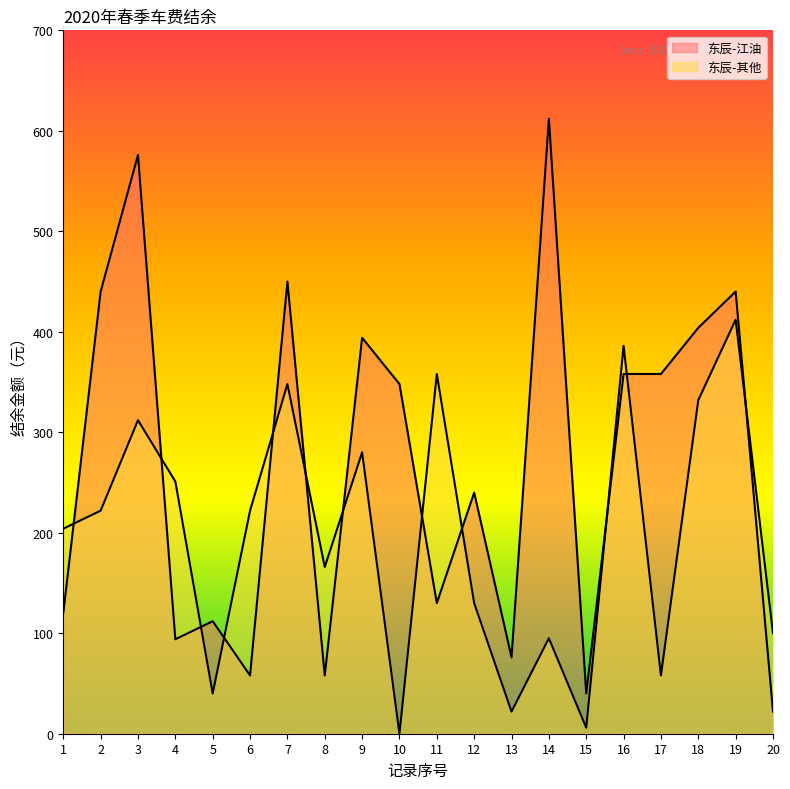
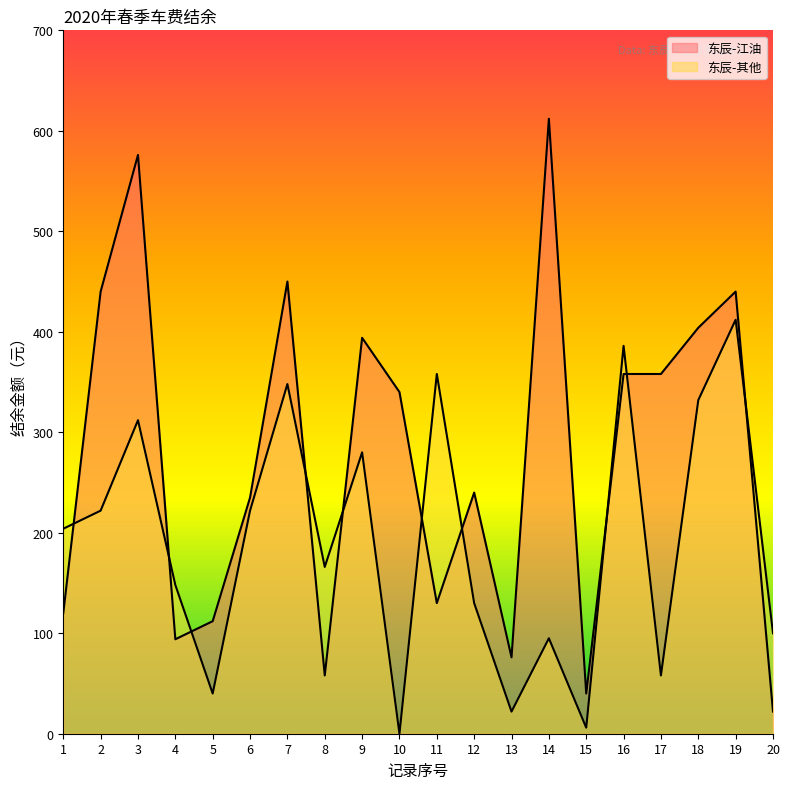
东辰-其他, 4: 251 -> 148
东辰-江油, 6: 58 -> 235
东辰-江油, 10: 348 -> 340
